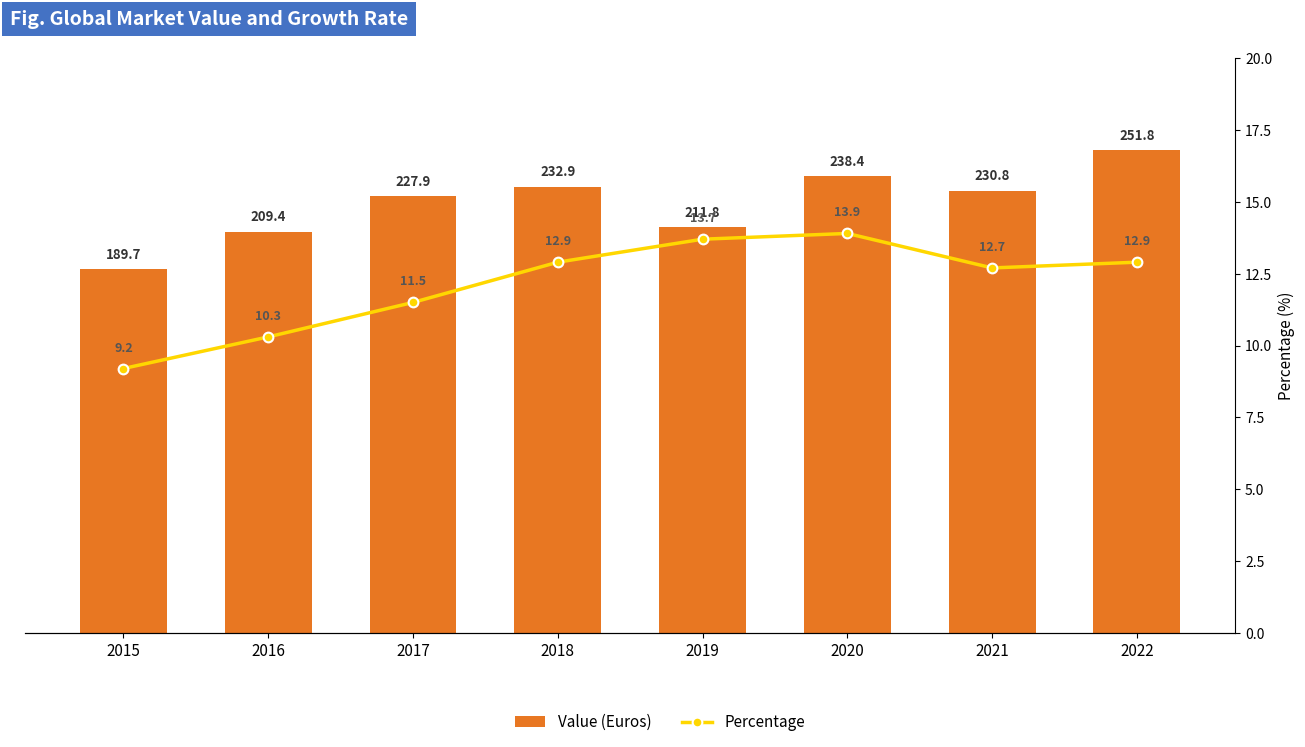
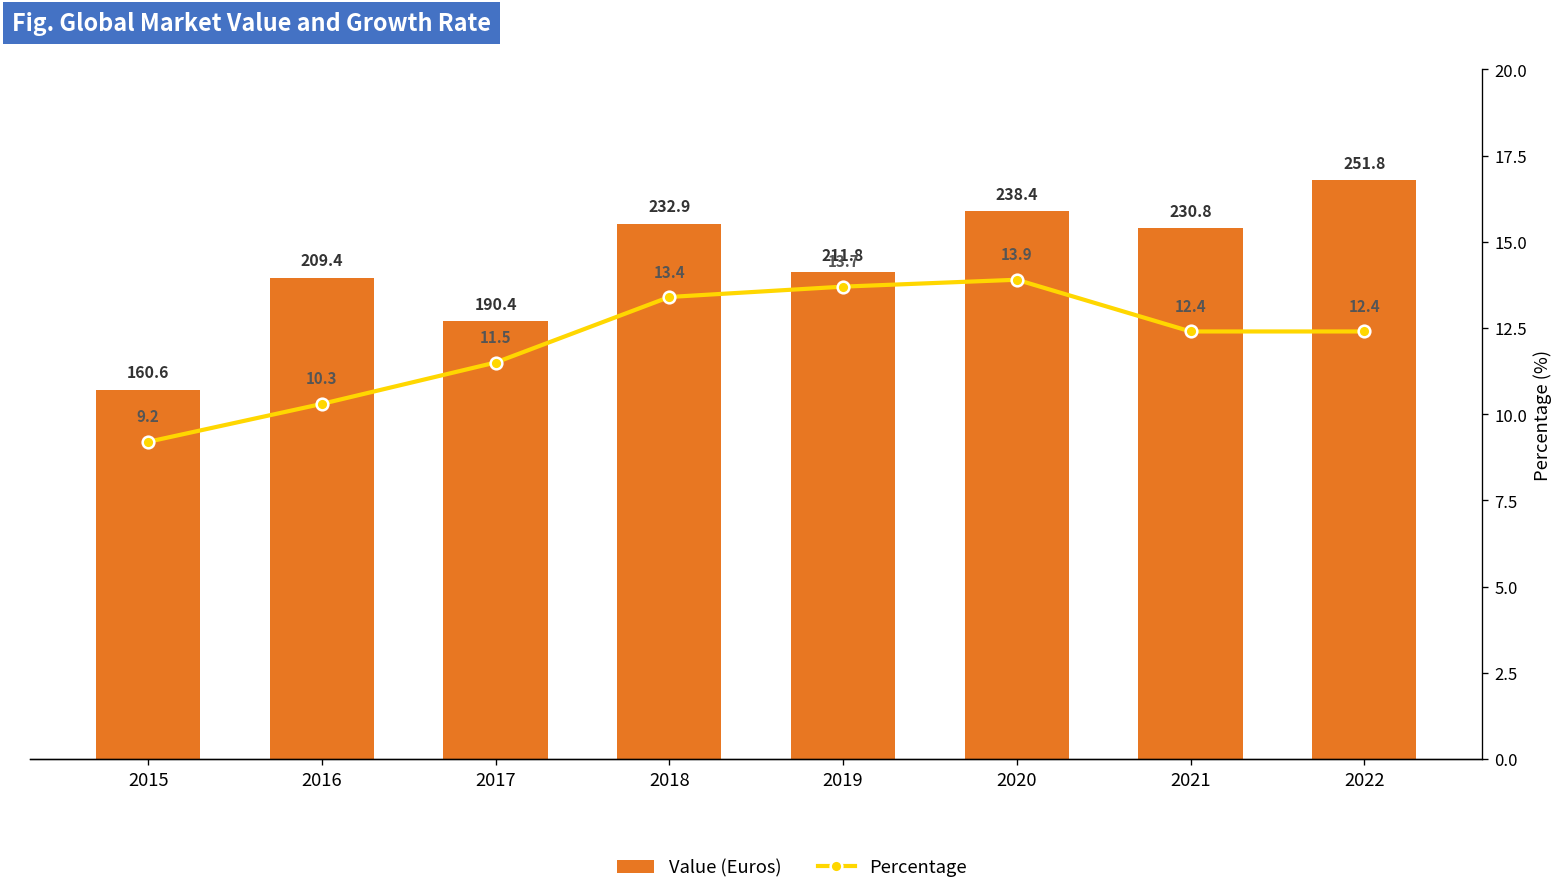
Value (Euros), 2015: 189.7 -> 160.6
Value (Euros), 2017: 227.9 -> 190.4
Percentage, 2018: 12.9 -> 13.4
Percentage, 2021: 12.7 -> 12.4
Percentage, 2022: 12.9 -> 12.4
